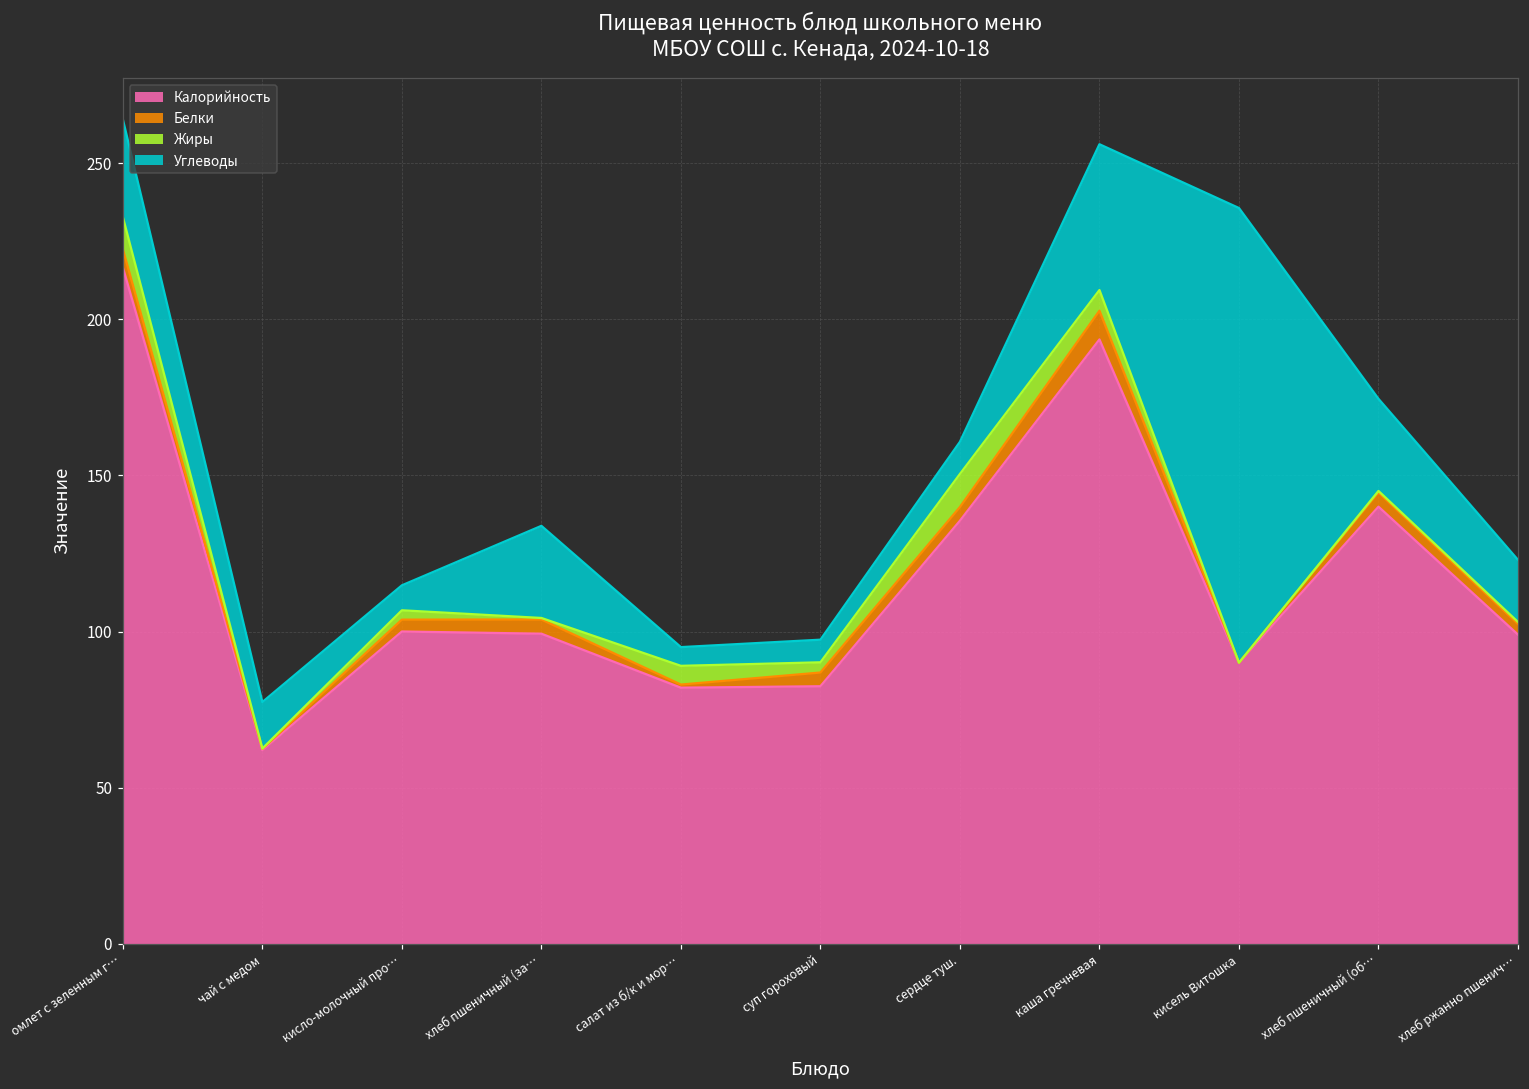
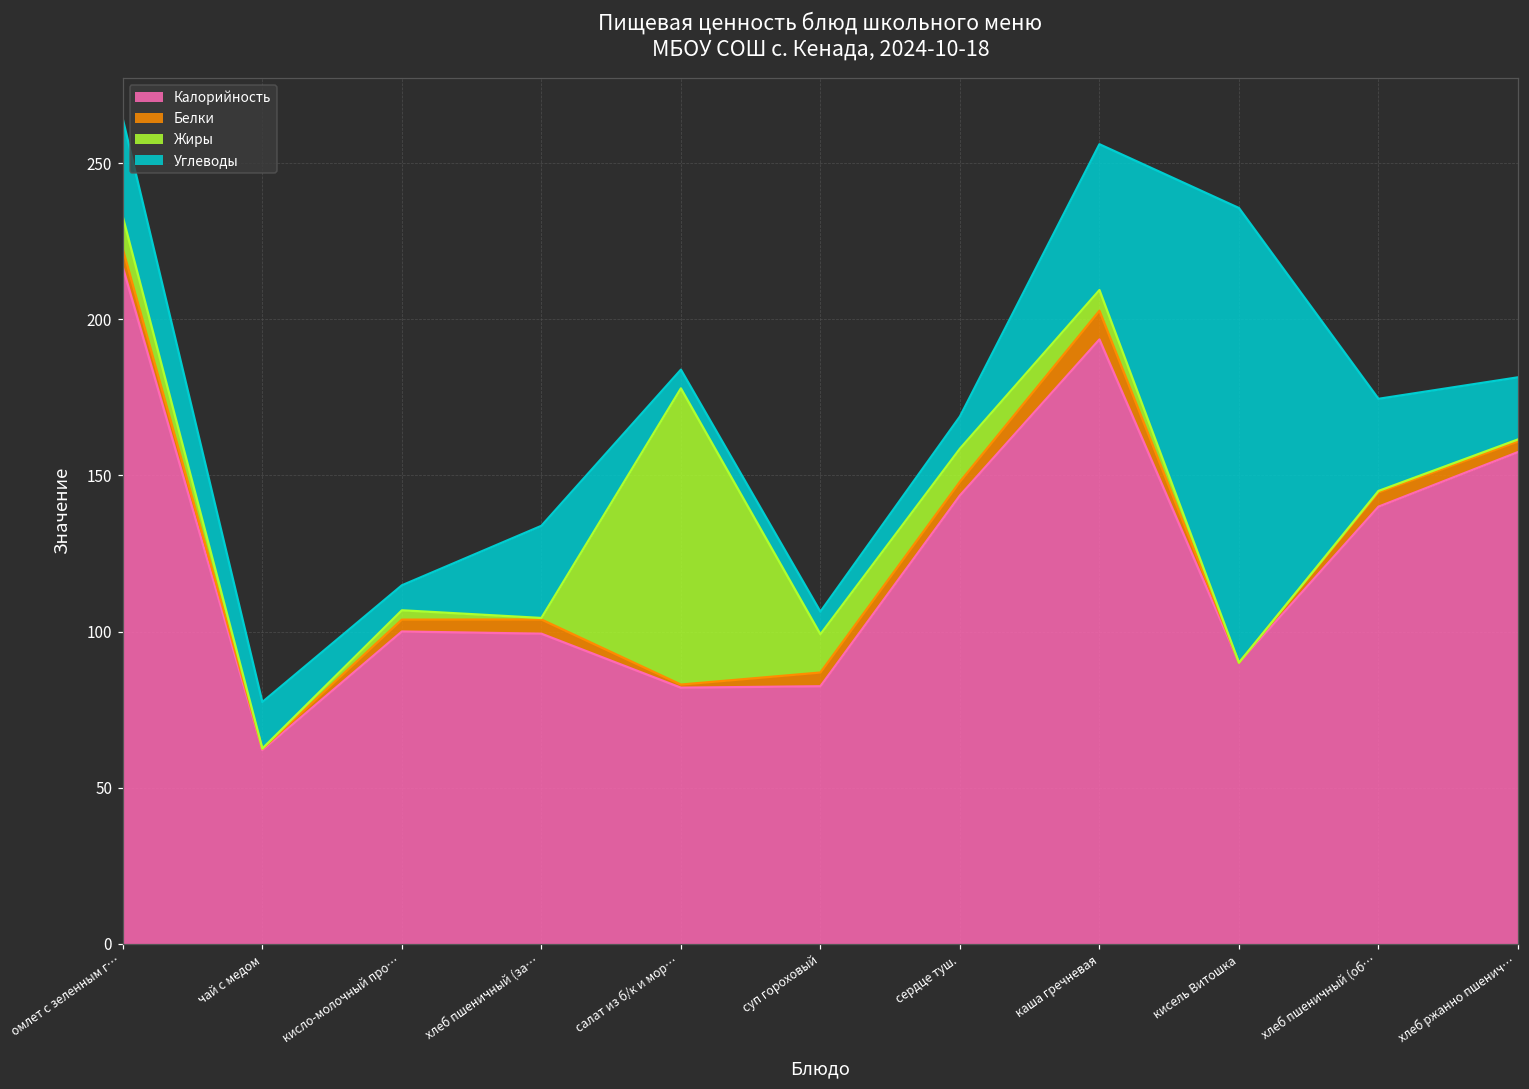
Жиры, салат из б/к и мор…: 6 -> 95
Жиры, суп гороховый: 3 -> 12
Калорийность, сердце туш.: 136 -> 144
Калорийность, хлеб ржанно пшенич…: 99 -> 158
